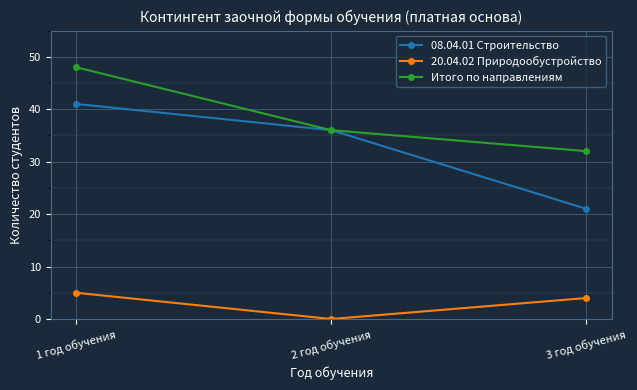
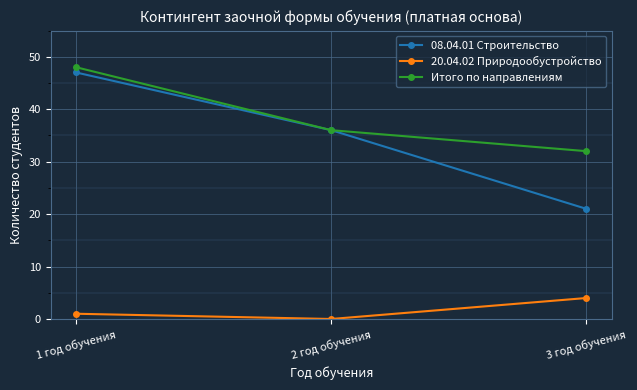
08.04.01 Строительство, 1 год обучения: 41 -> 47
20.04.02 Природообустройство, 1 год обучения: 5 -> 1
